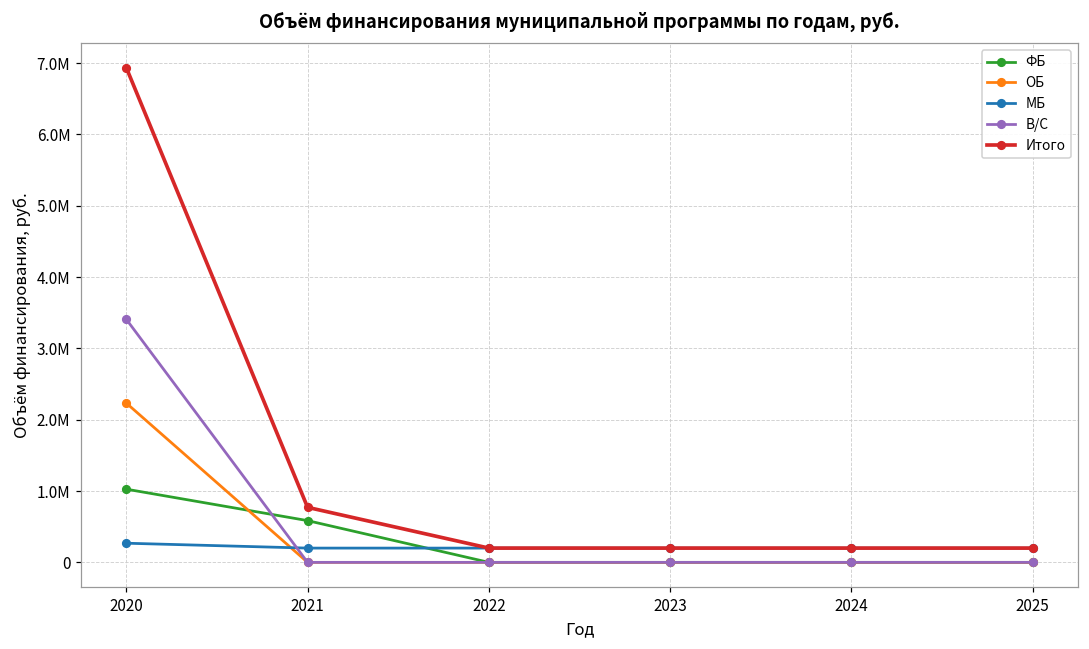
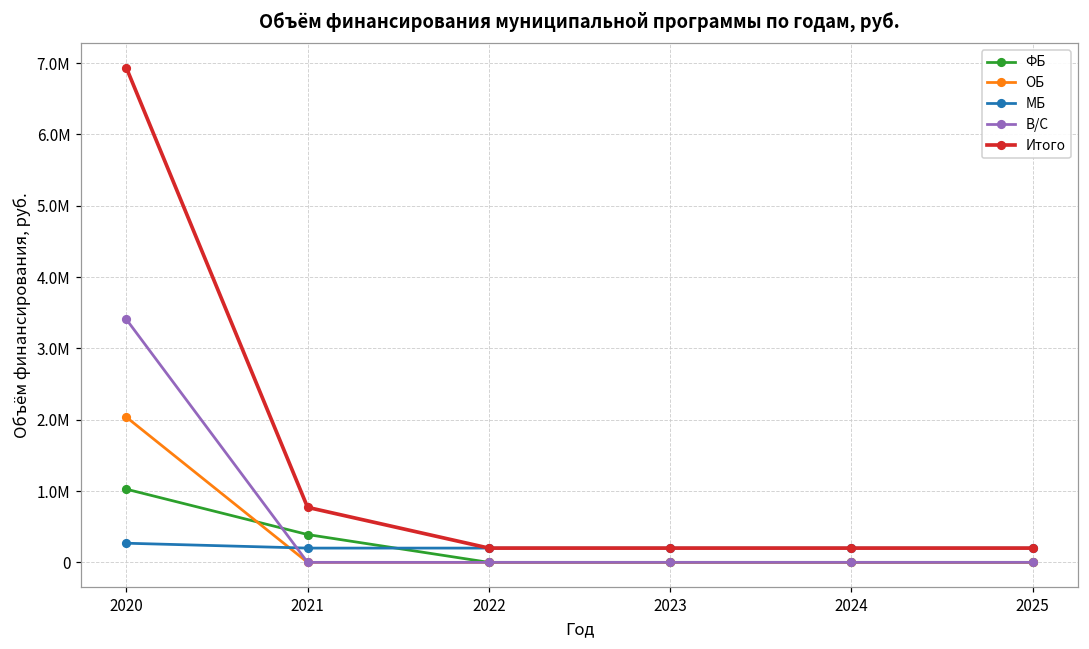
ОБ, 2020: 2200000 -> 2000000
ФБ, 2021: 600000 -> 400000
